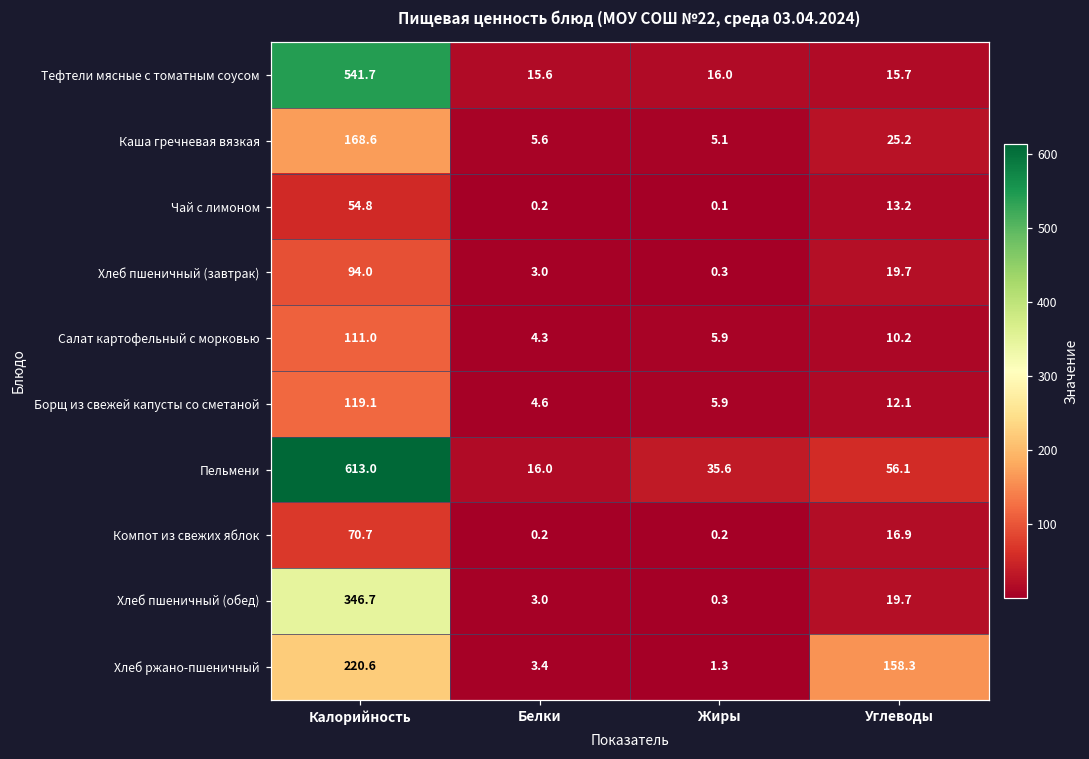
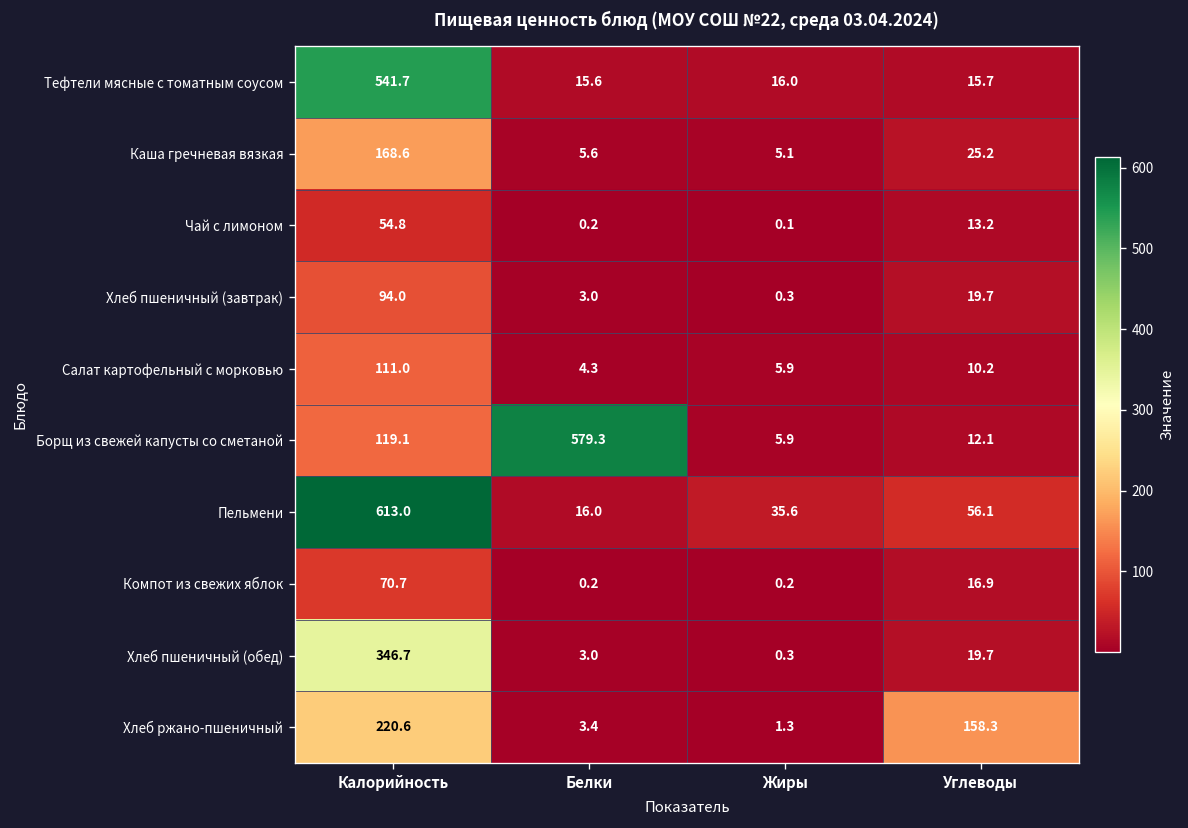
Борщ из свежей капусты со сметаной, Белки: 4.6 -> 579.3
